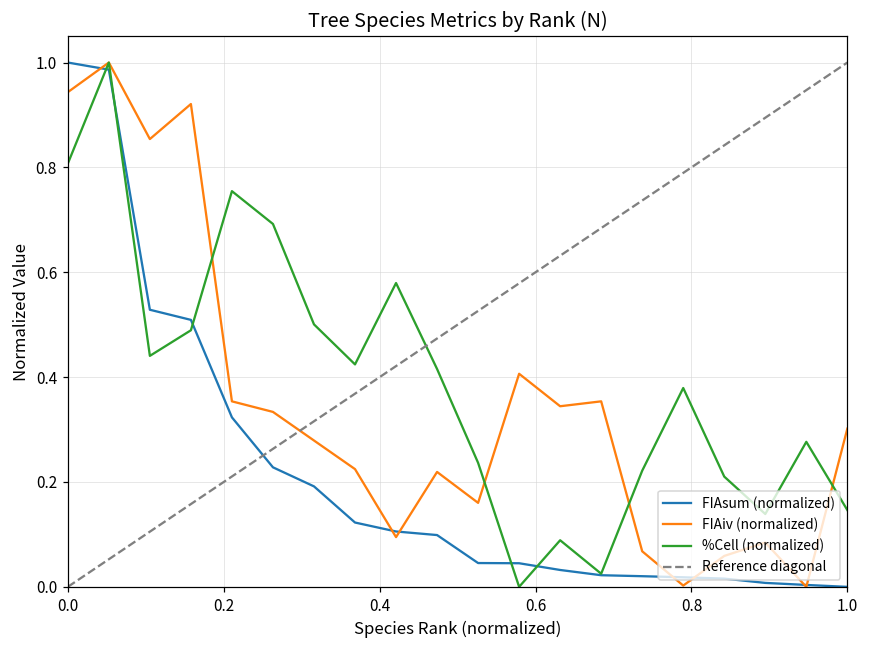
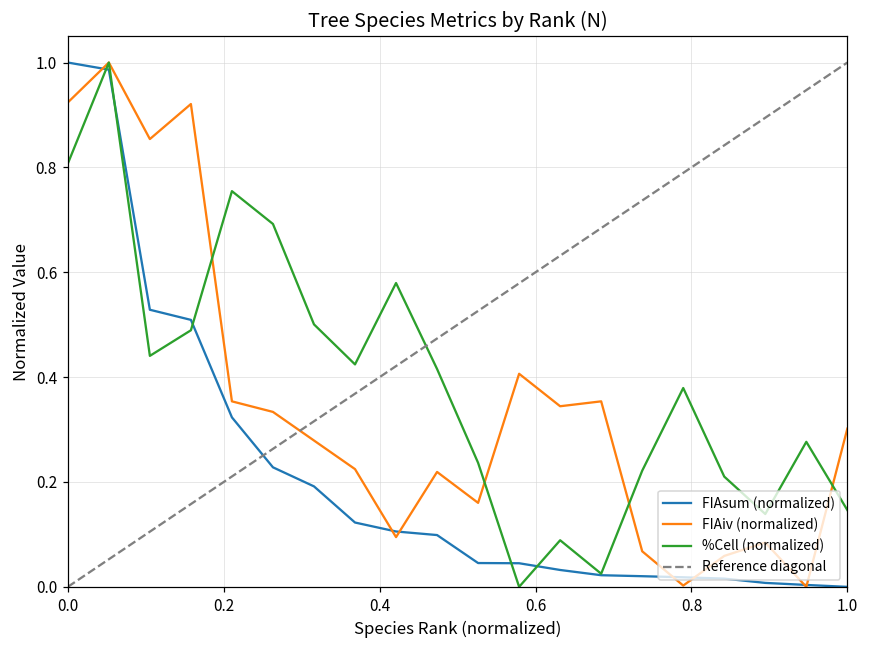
FIAiv (normalized), 0.0: 0.94 -> 0.92
